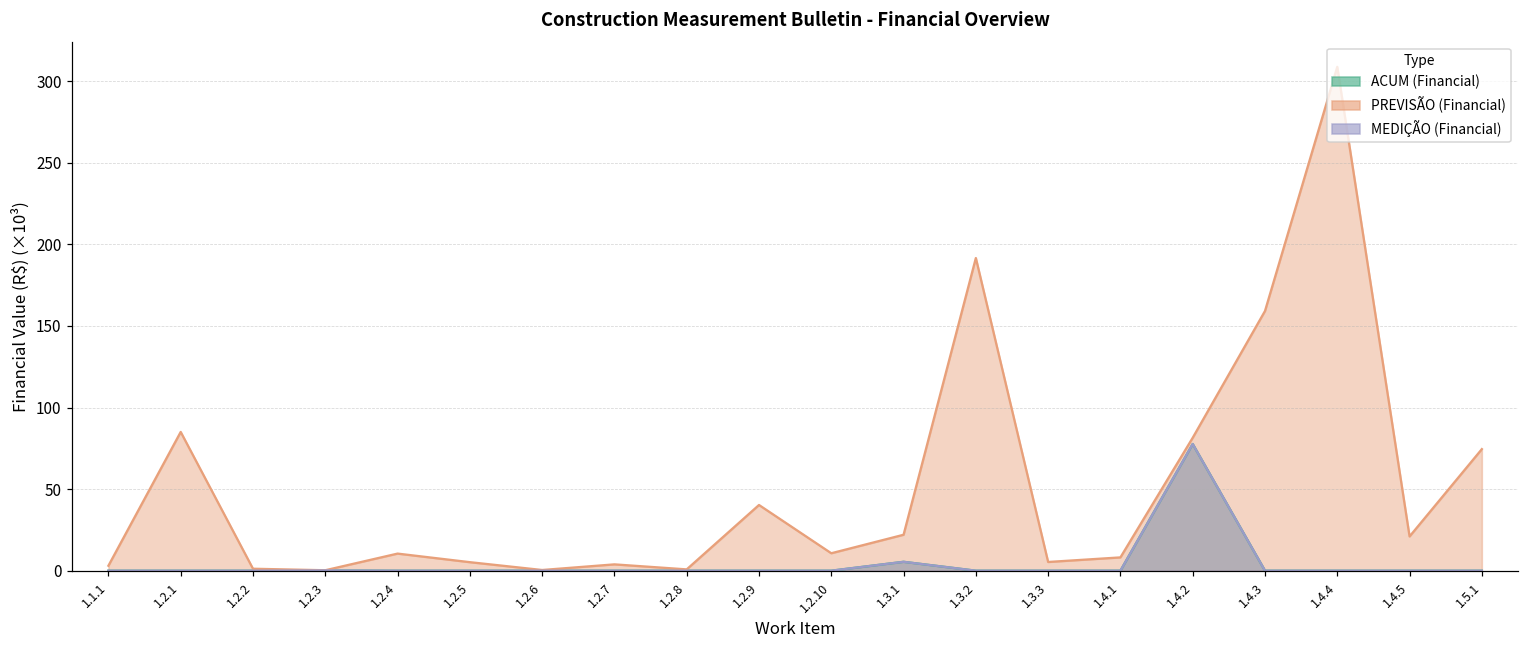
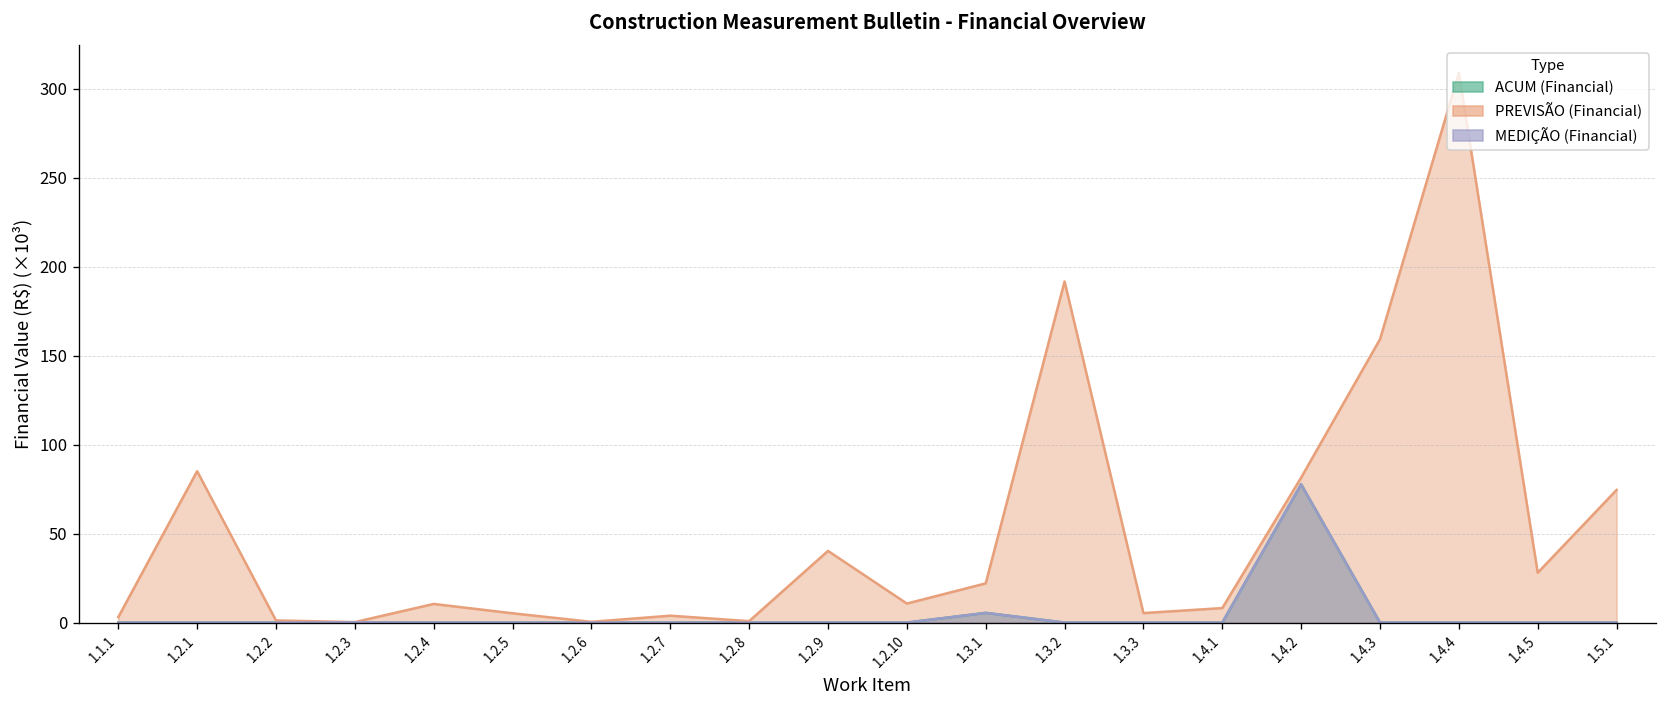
PREVISÃO (Financial), 1.4.5: 21 -> 28
